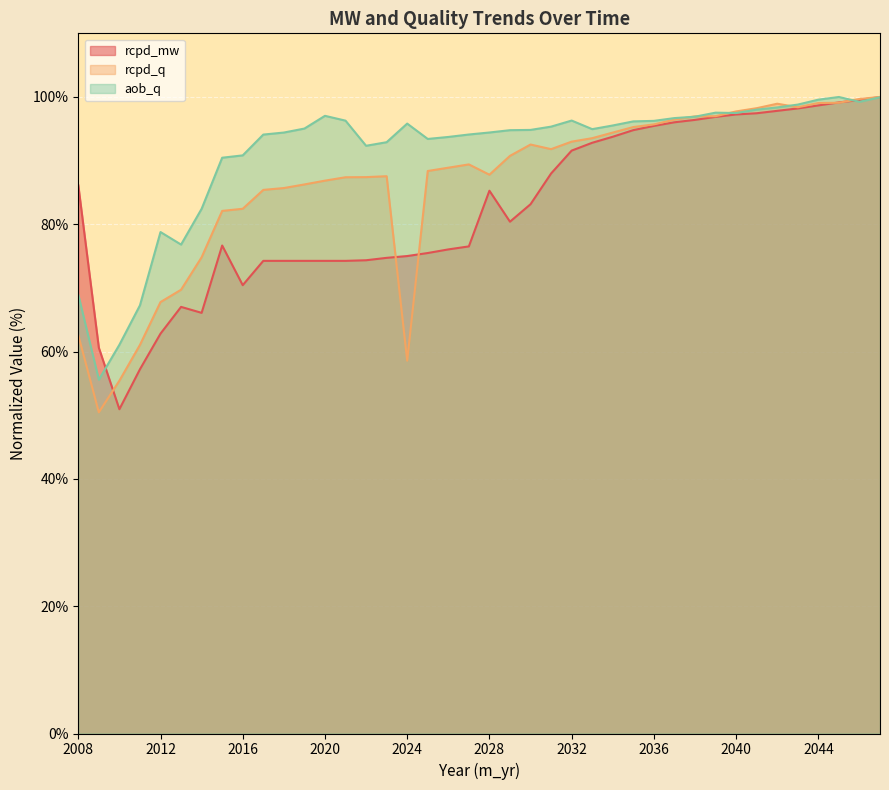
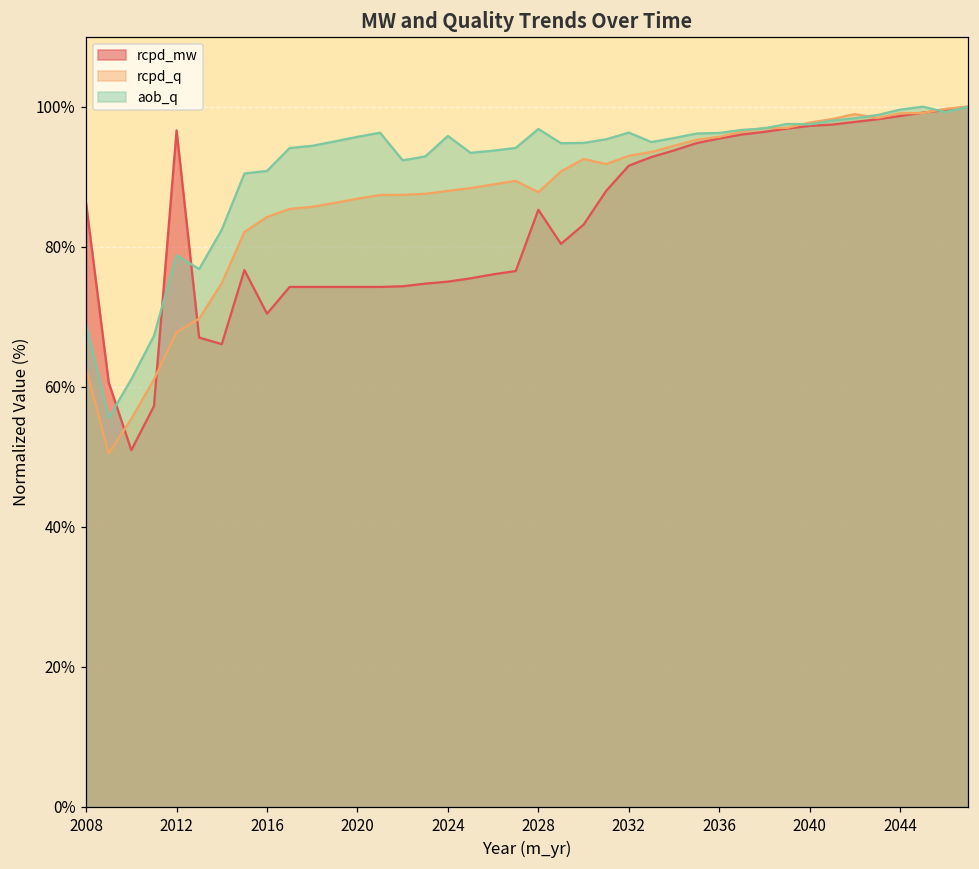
rcpd_mw, 2012: 63% -> 97%
rcpd_q, 2016: 82% -> 84%
aob_q, 2020: 97% -> 96%
rcpd_q, 2024: 59% -> 88%
aob_q, 2028: 94% -> 97%
